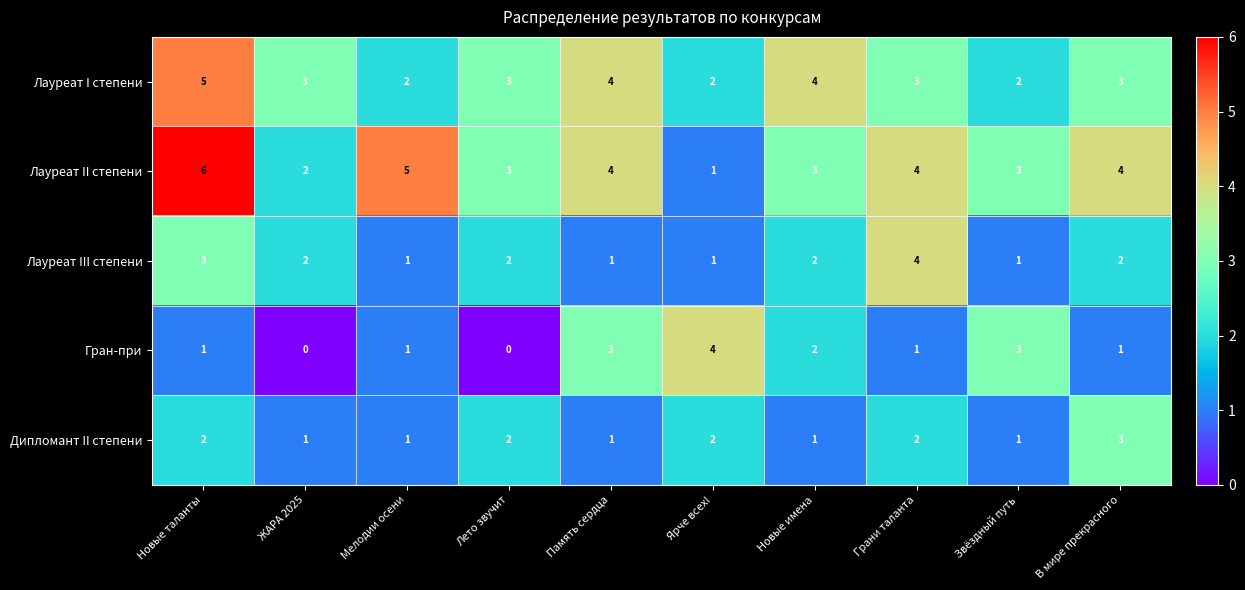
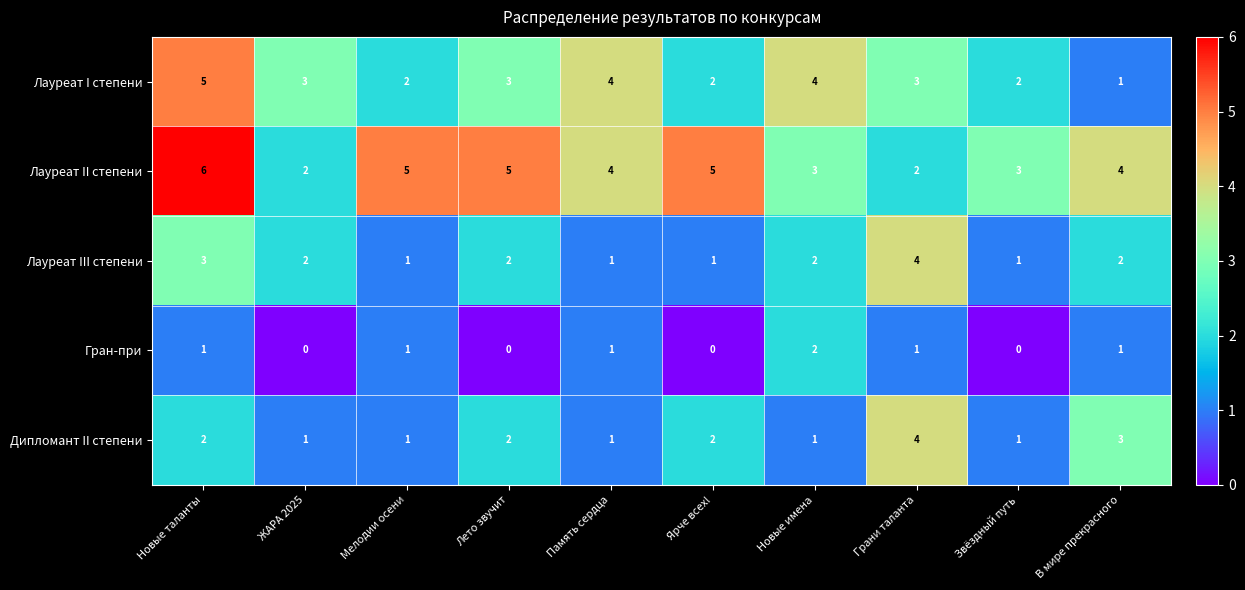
Лауреат I степени, В мире прекрасного: 3 -> 1
Лауреат II степени, Лето звучит: 3 -> 5
Лауреат II степени, Ярче всех!: 1 -> 5
Лауреат II степени, Грани таланта: 4 -> 2
Гран-при, Память сердца: 3 -> 1
Гран-при, Ярче всех!: 4 -> 0
Гран-при, Звёздный путь: 3 -> 0
Дипломант II степени, Грани таланта: 2 -> 4
